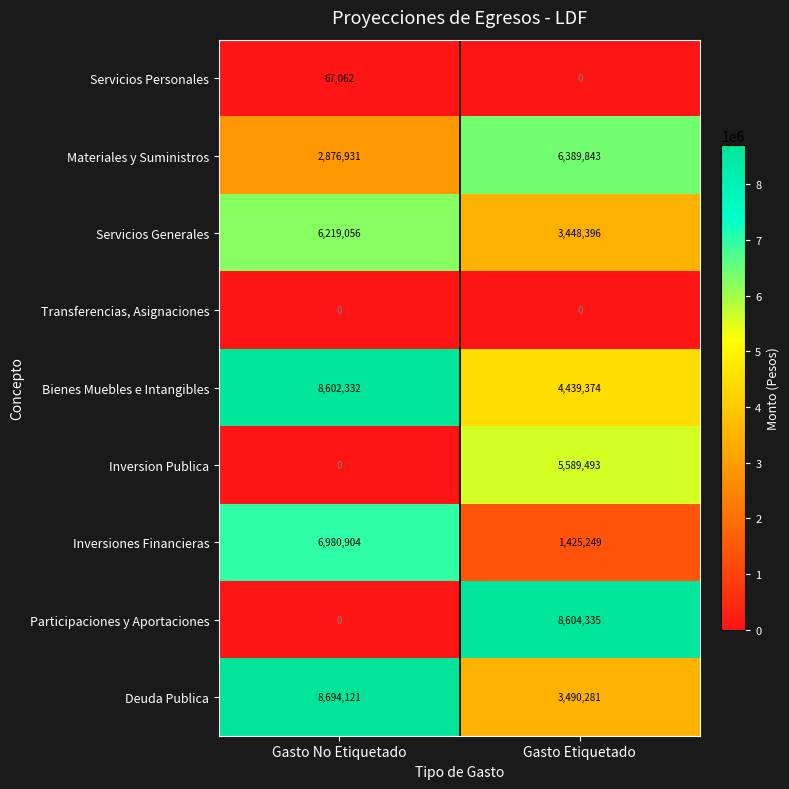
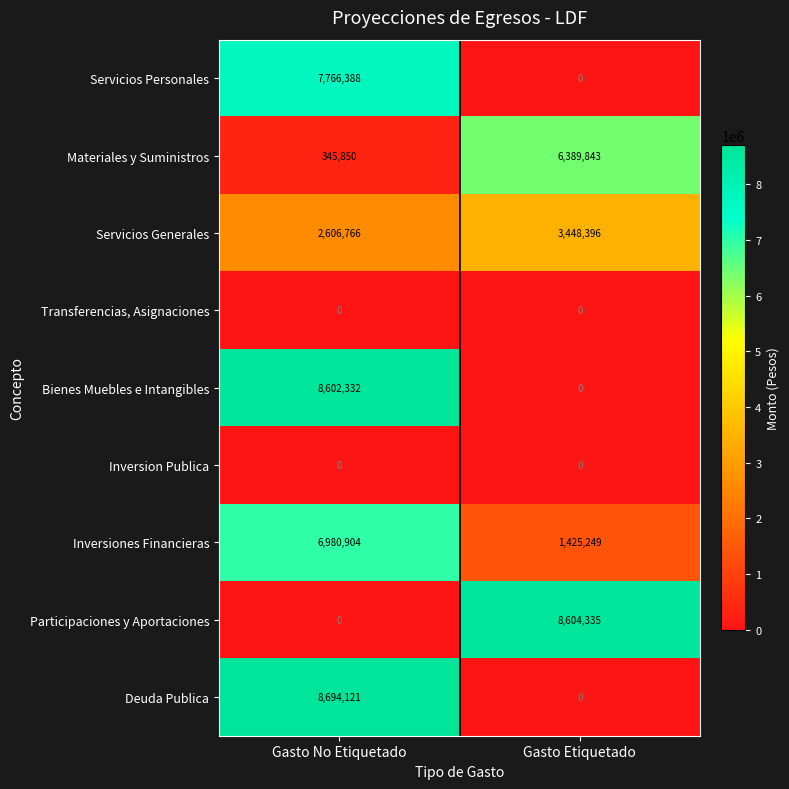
Servicios Personales, Gasto No Etiquetado: 67,062 -> 7,766,388
Materiales y Suministros, Gasto No Etiquetado: 2,876,931 -> 345,850
Servicios Generales, Gasto No Etiquetado: 6,219,056 -> 2,606,766
Bienes Muebles e Intangibles, Gasto Etiquetado: 4,439,374 -> 0
Inversion Publica, Gasto Etiquetado: 5,589,493 -> 0
Deuda Publica, Gasto Etiquetado: 3,490,281 -> 0
